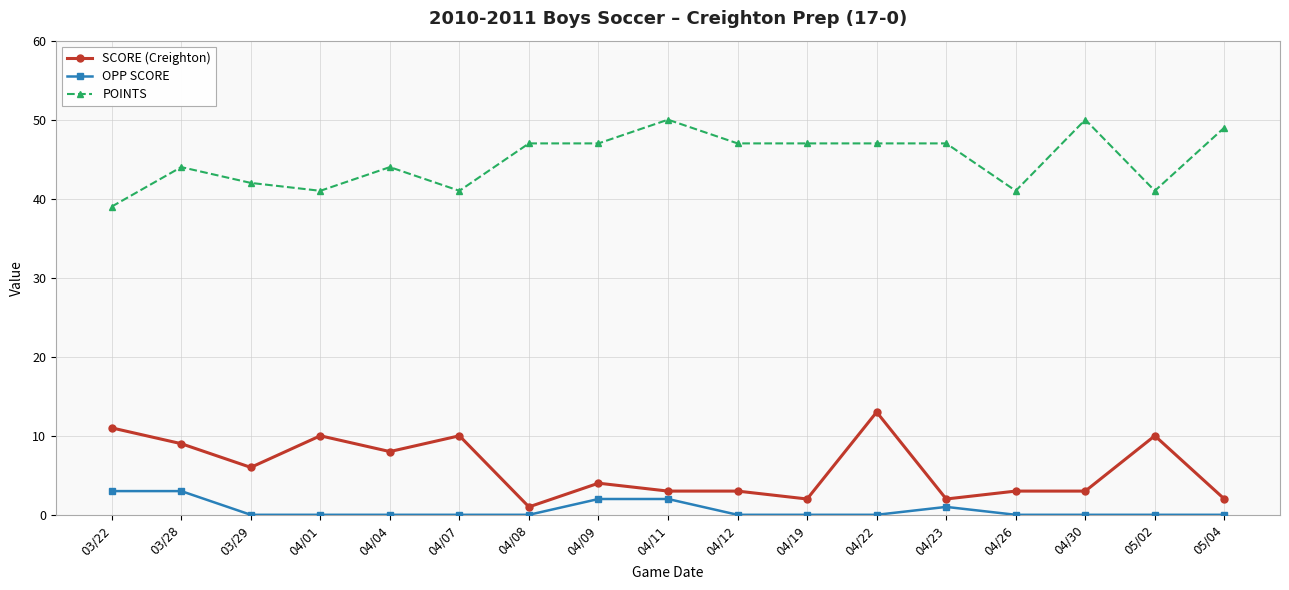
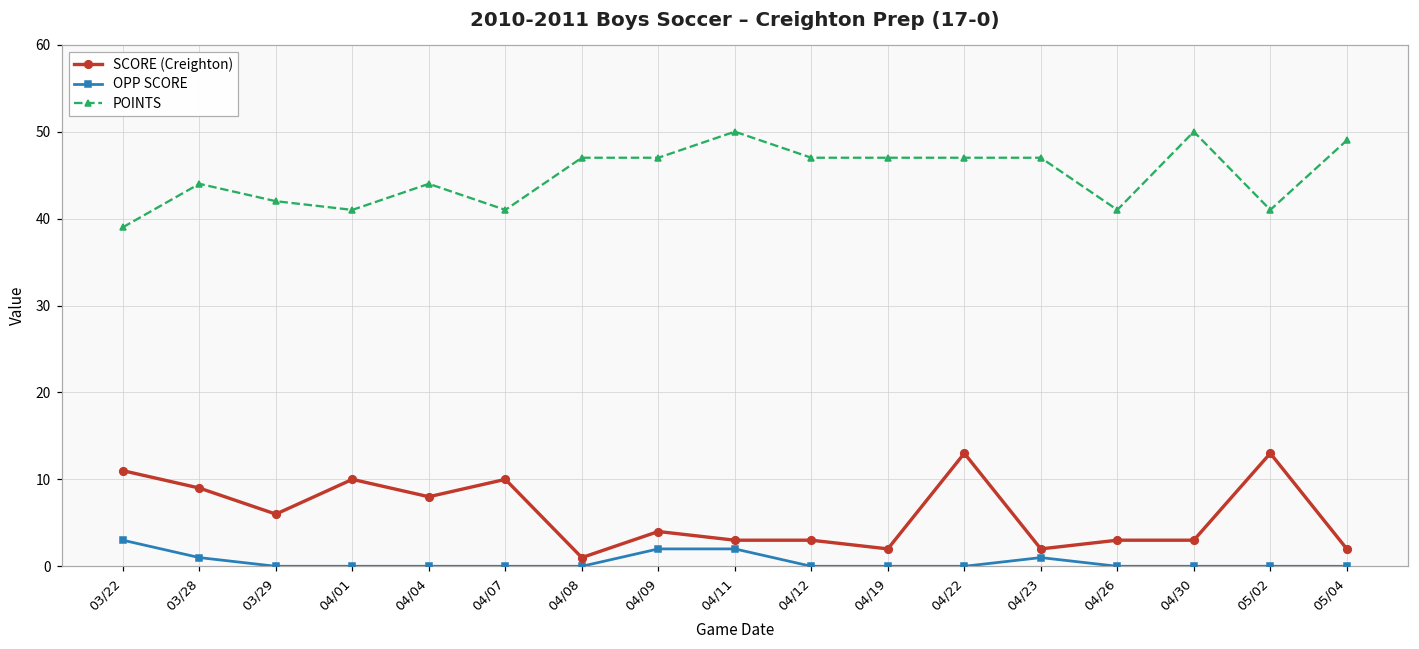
OPP SCORE, 03/28: 3 -> 1
SCORE (Creighton), 05/02: 10 -> 13
